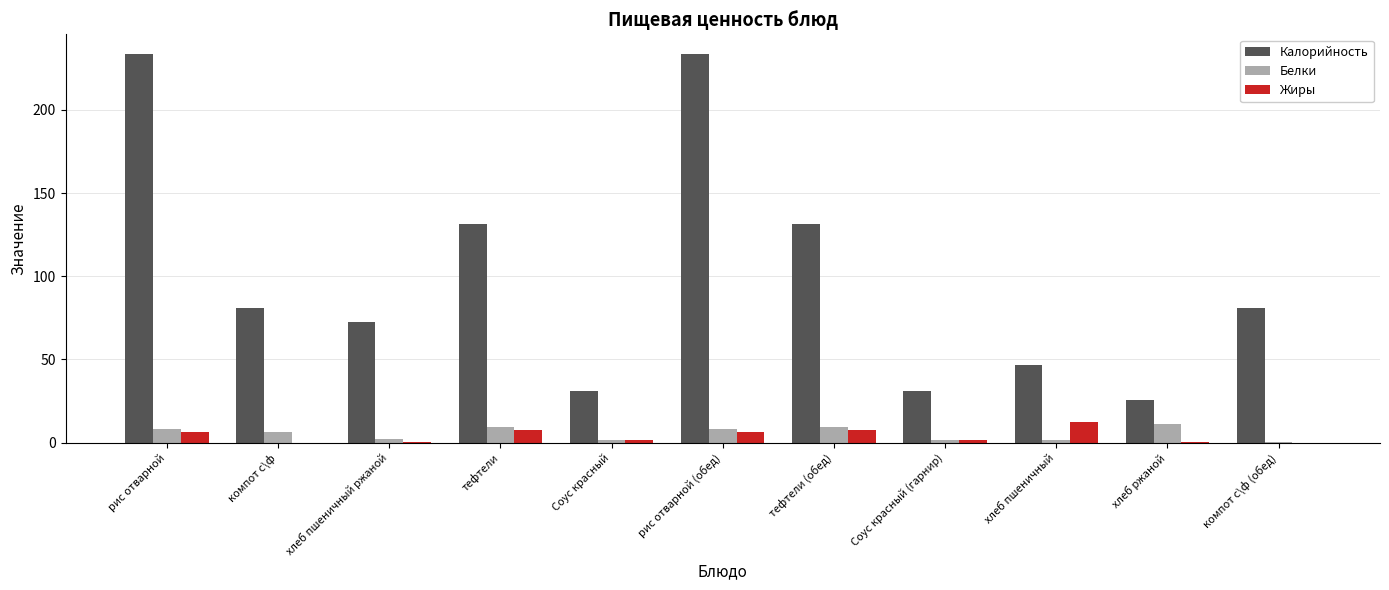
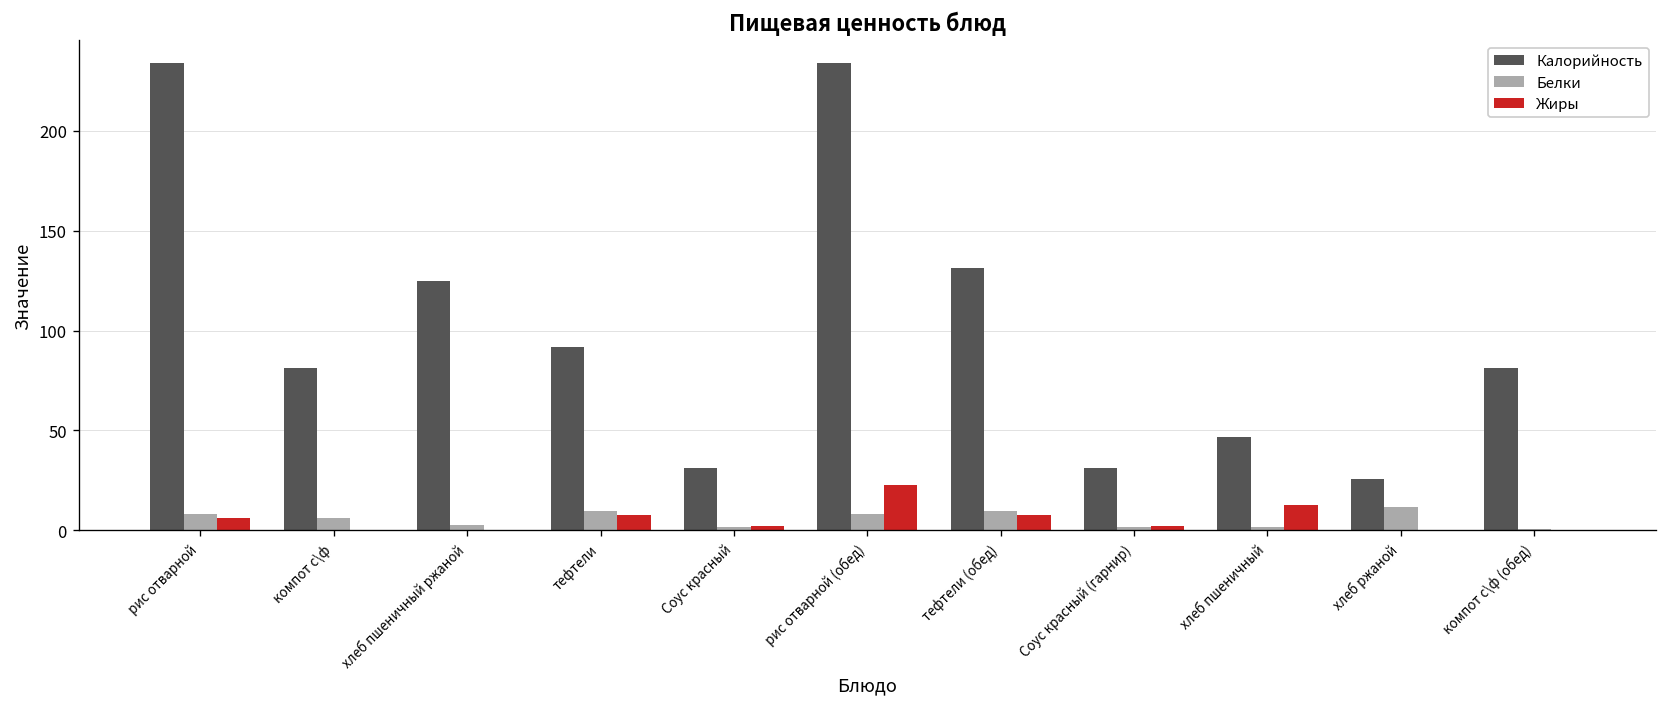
Калорийность, хлеб пшеничный ржаной: 73 -> 125
Калорийность, тефтели: 131 -> 92
Жиры, рис отварной (обед): 6 -> 23
